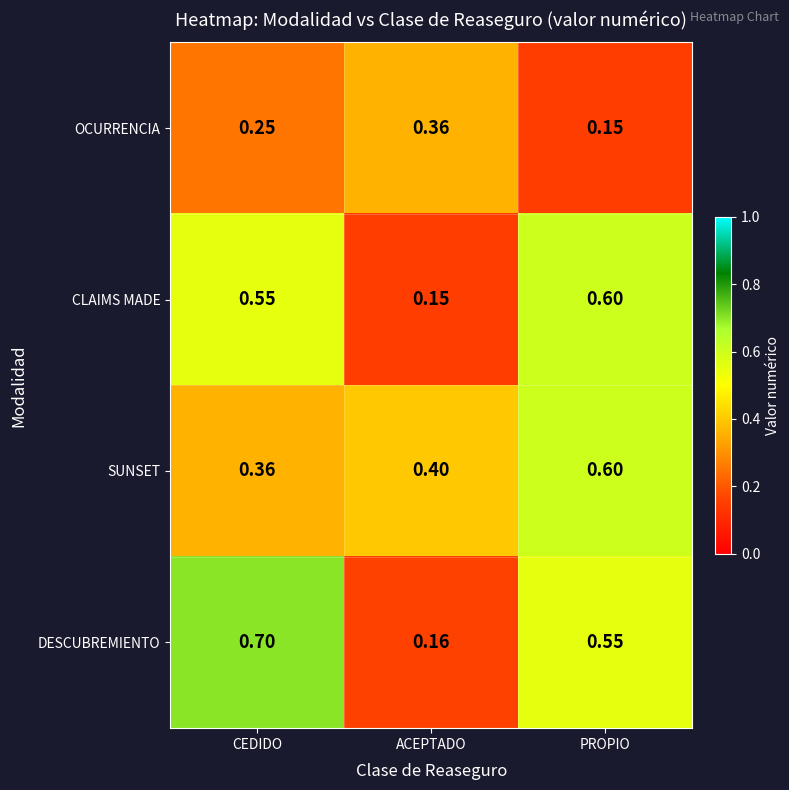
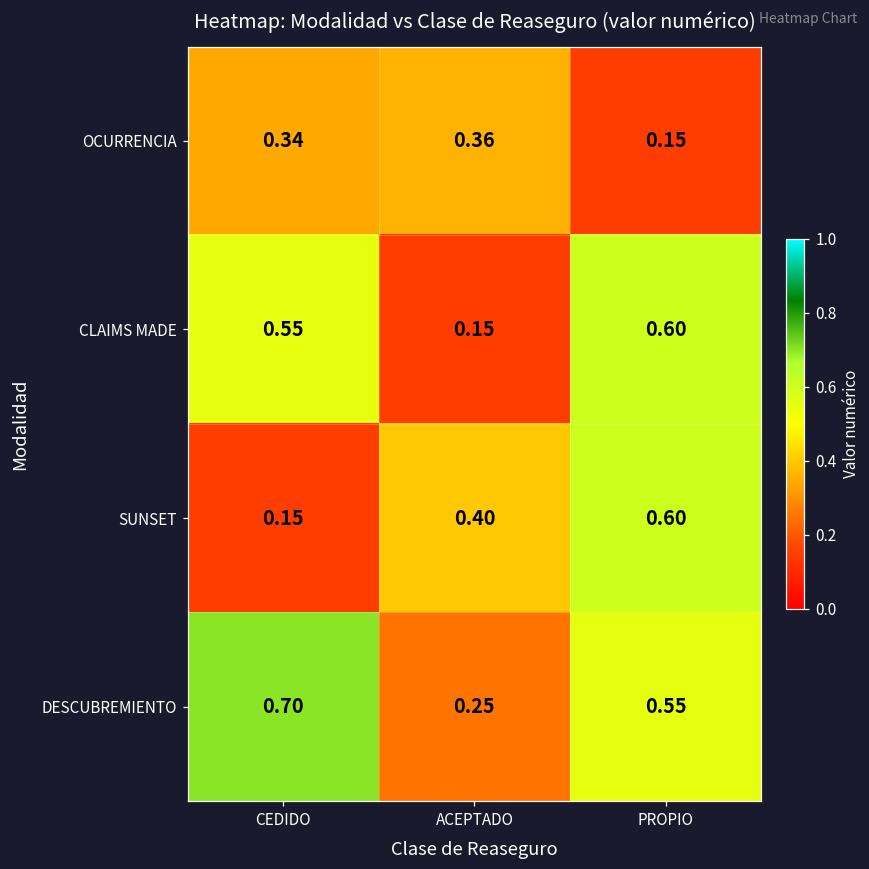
OCURRENCIA, CEDIDO: 0.25 -> 0.34
SUNSET, CEDIDO: 0.36 -> 0.15
DESCUBREMIENTO, ACEPTADO: 0.16 -> 0.25
